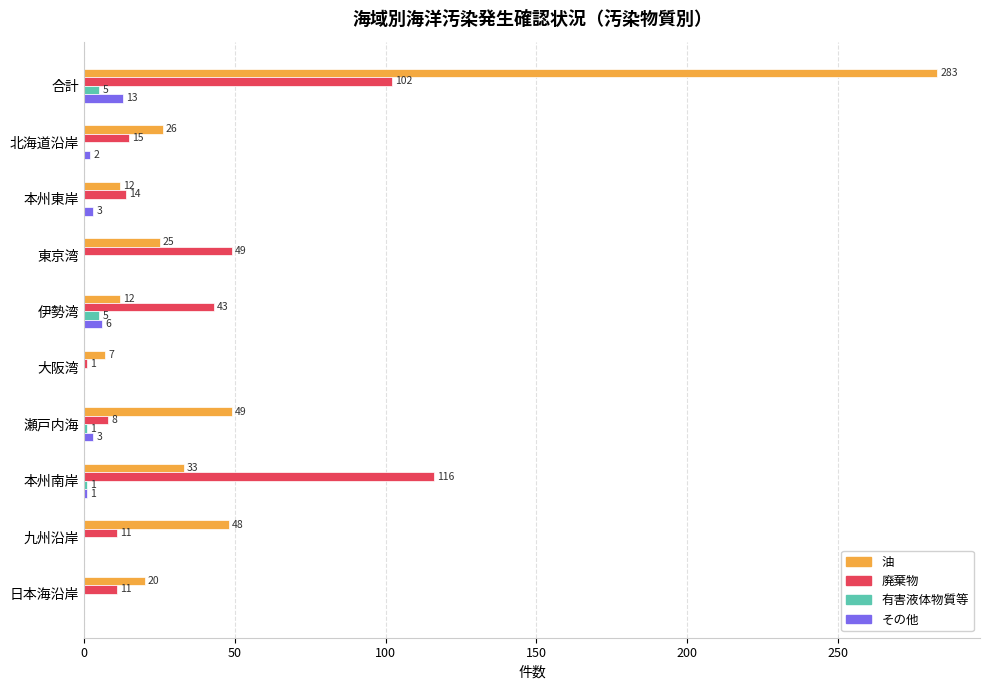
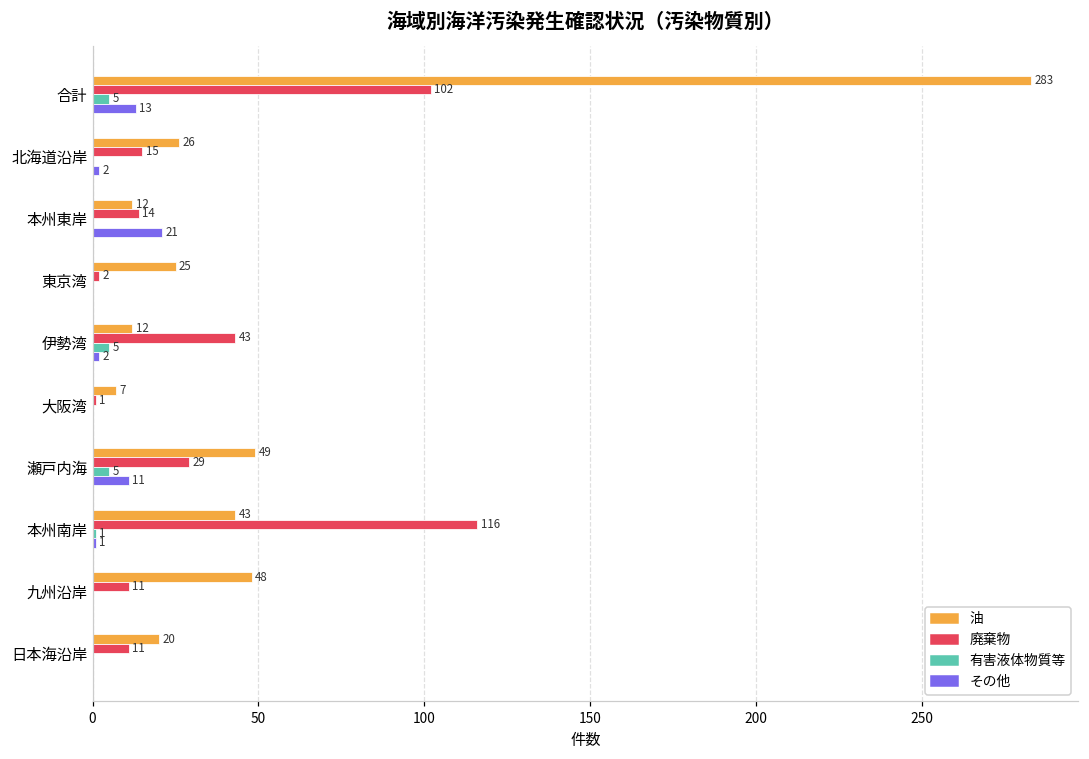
その他, 本州東岸: 3 -> 21
廃棄物, 東京湾: 49 -> 2
その他, 伊勢湾: 6 -> 2
廃棄物, 瀬戸内海: 8 -> 29
有害液体物質等, 瀬戸内海: 1 -> 5
その他, 瀬戸内海: 3 -> 11
油, 本州南岸: 33 -> 43
